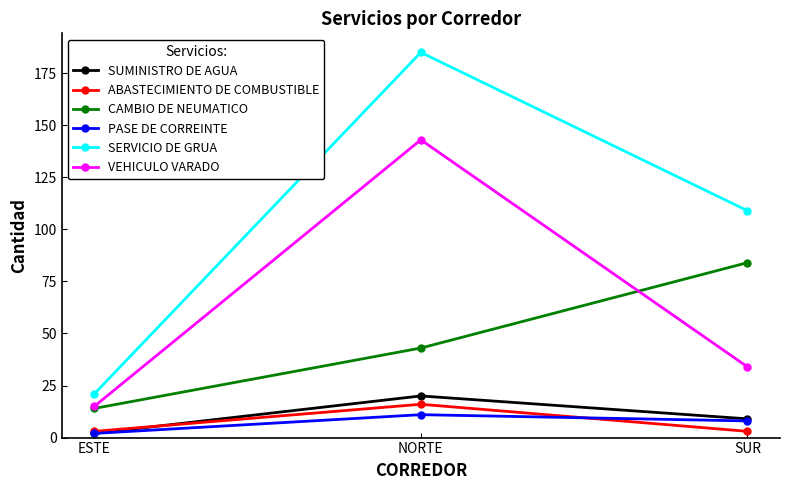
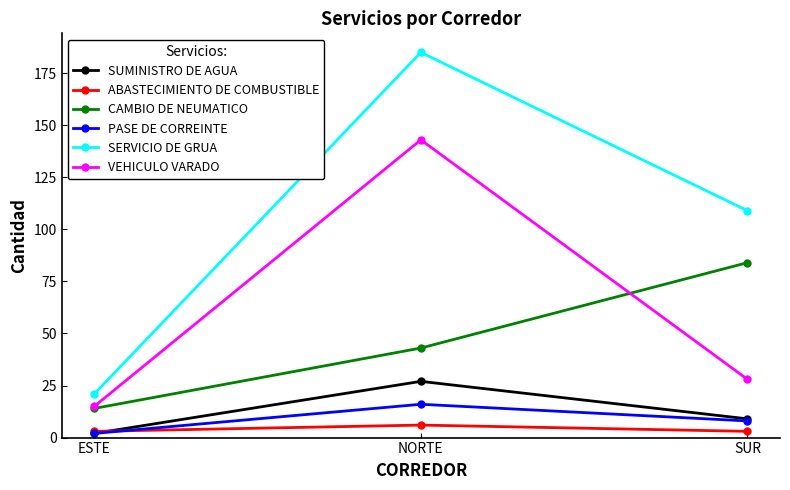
SUMINISTRO DE AGUA, NORTE: 20 -> 27
ABASTECIMIENTO DE COMBUSTIBLE, NORTE: 16 -> 6
PASE DE CORREINTE, NORTE: 11 -> 16
VEHICULO VARADO, SUR: 34 -> 28
